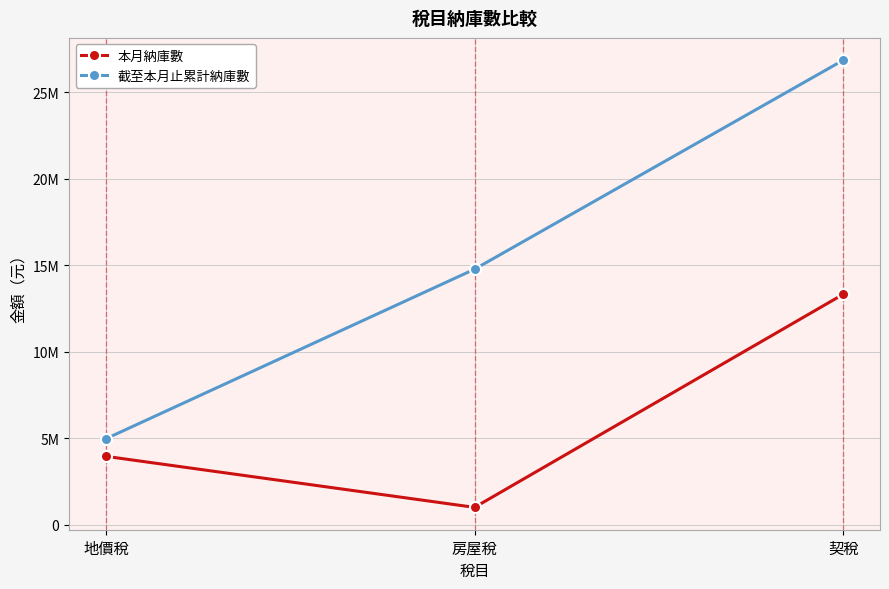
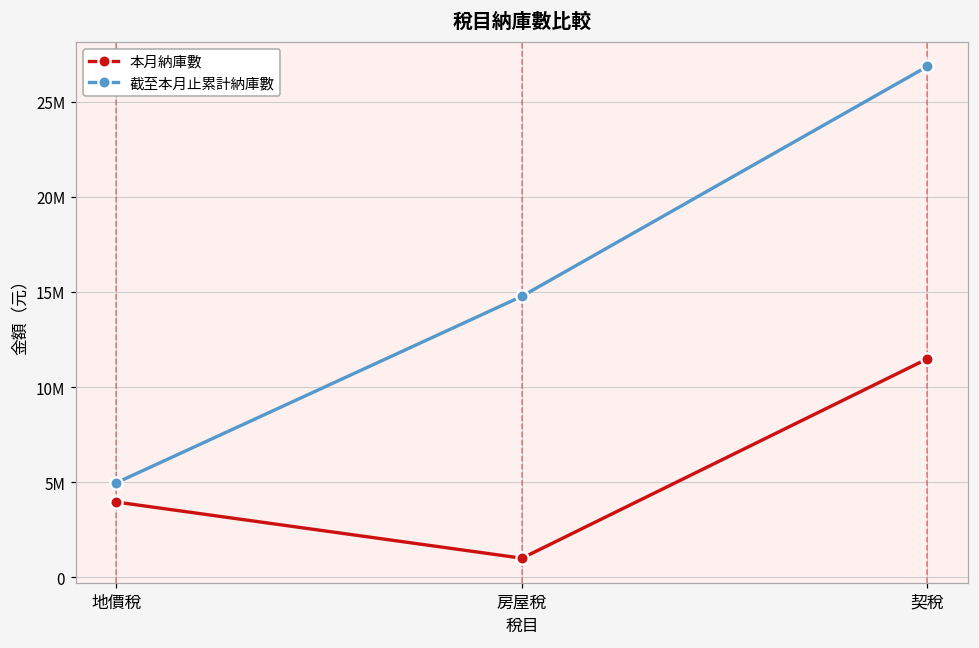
本月納庫數, 契稅: 13300000 -> 11500000
